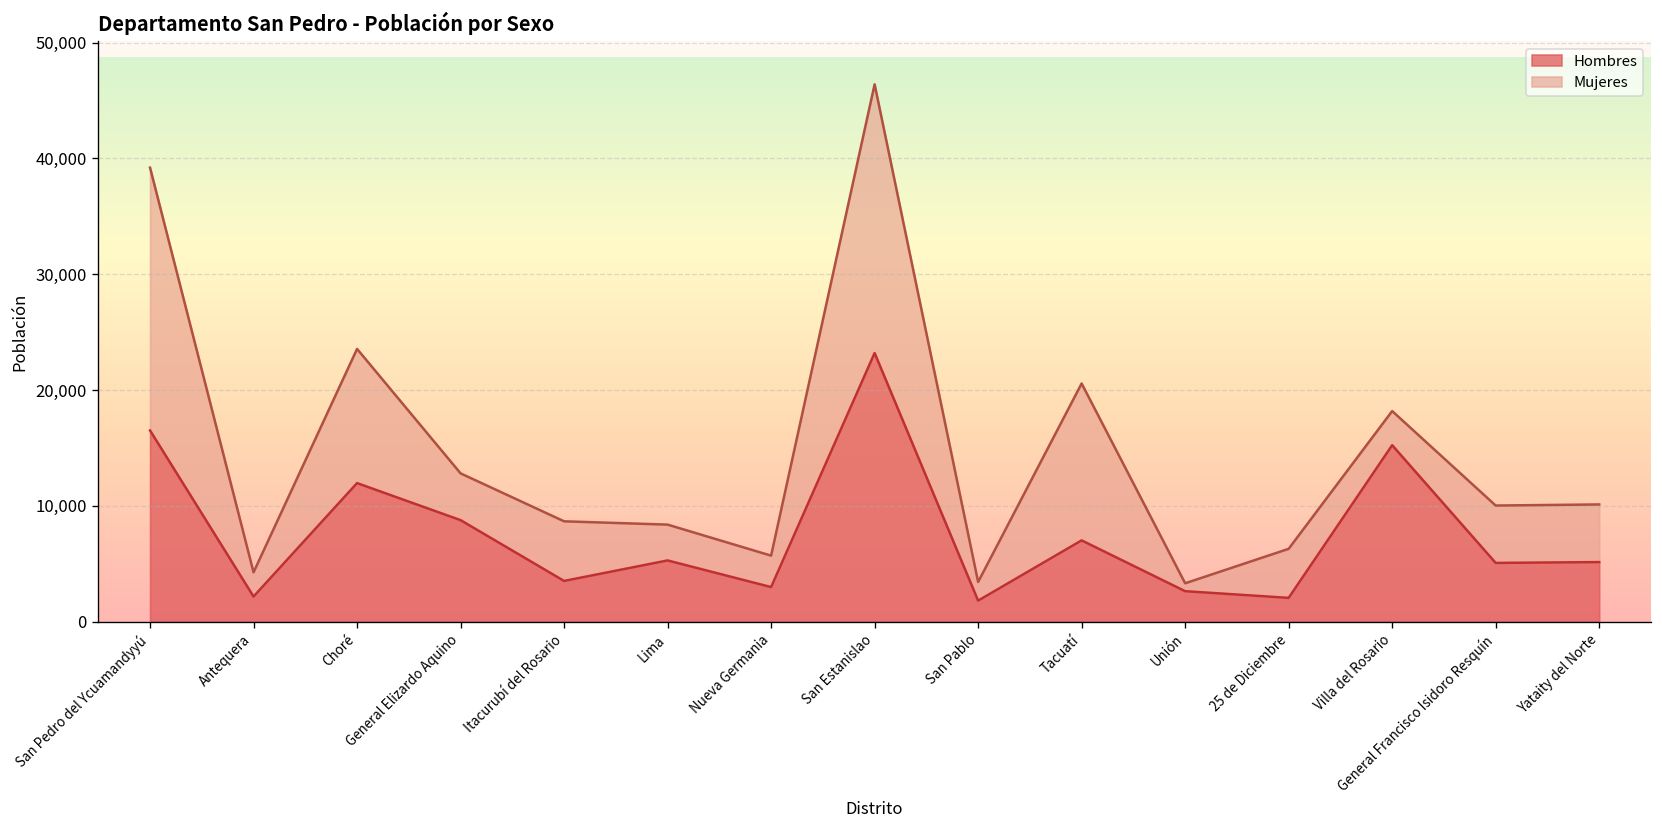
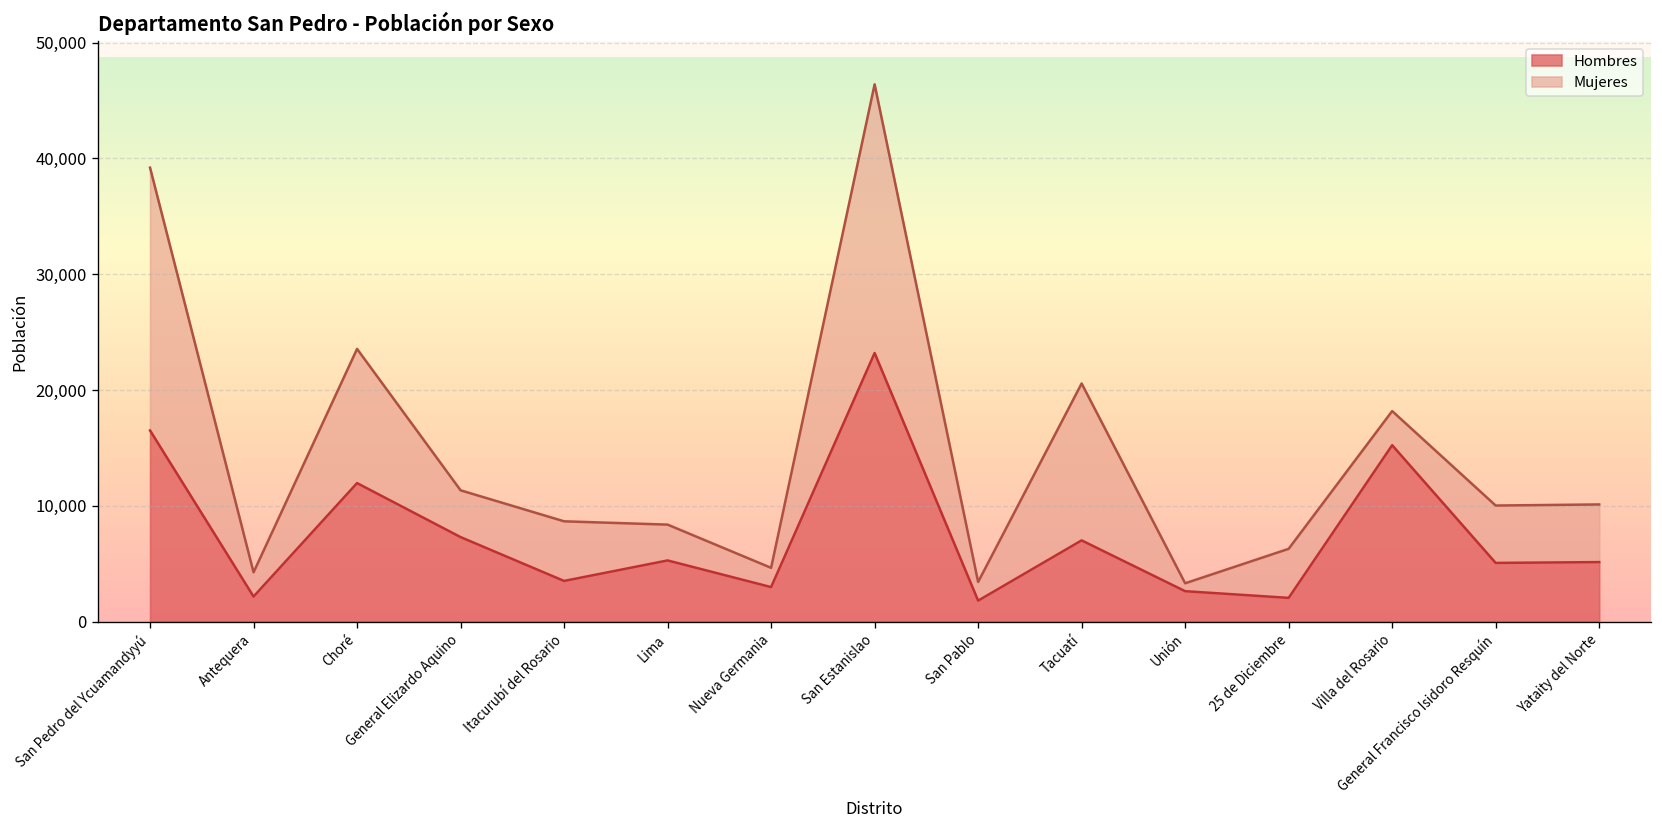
Hombres, General Elizardo Aquino: 9,000 -> 7,000
Mujeres, Nueva Germania: 3,000 -> 2,000
